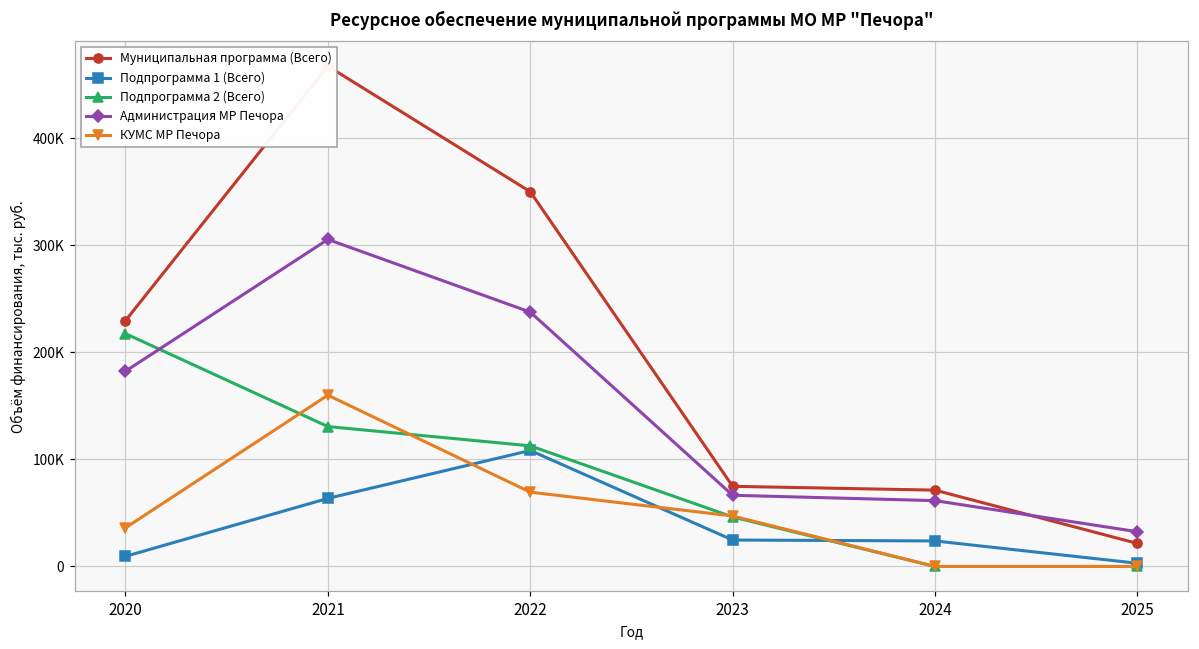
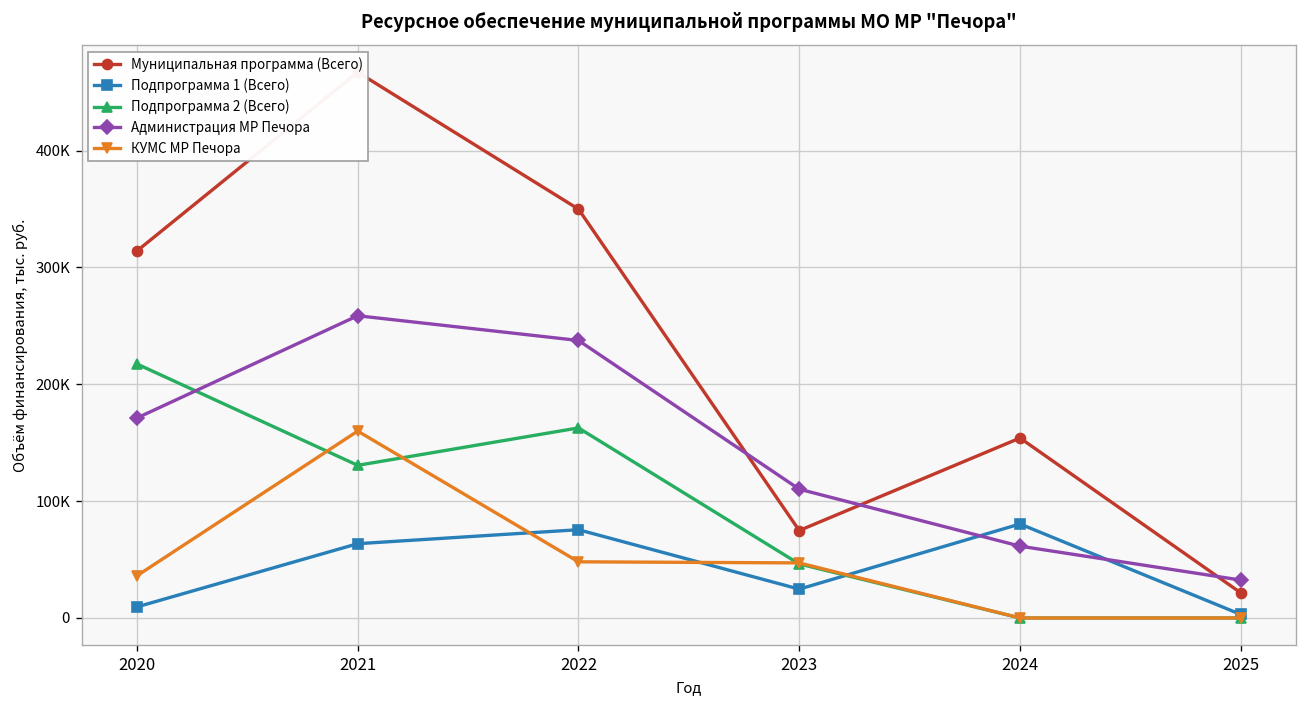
Муниципальная программа (Всего), 2020: 230000 -> 310000
Администрация МР Печора, 2020: 180000 -> 170000
Администрация МР Печора, 2021: 310000 -> 260000
Подпрограмма 1 (Всего), 2022: 110000 -> 80000
Подпрограмма 2 (Всего), 2022: 110000 -> 160000
КУМС МР Печора, 2022: 70000 -> 50000
Администрация МР Печора, 2023: 70000 -> 110000
Муниципальная программа (Всего), 2024: 70000 -> 150000
Подпрограмма 1 (Всего), 2024: 20000 -> 80000
